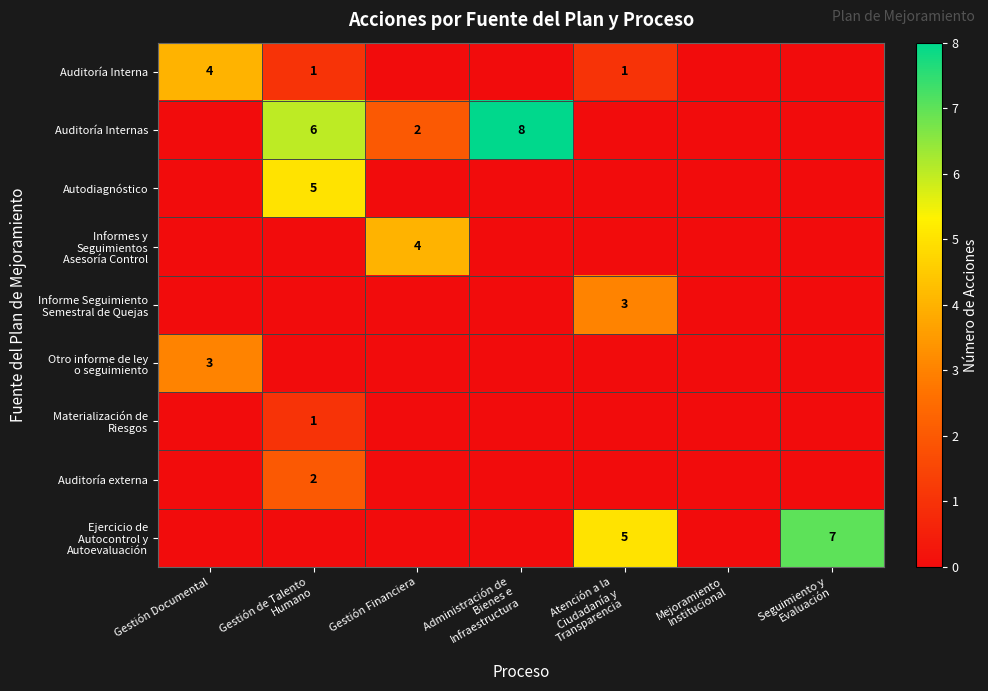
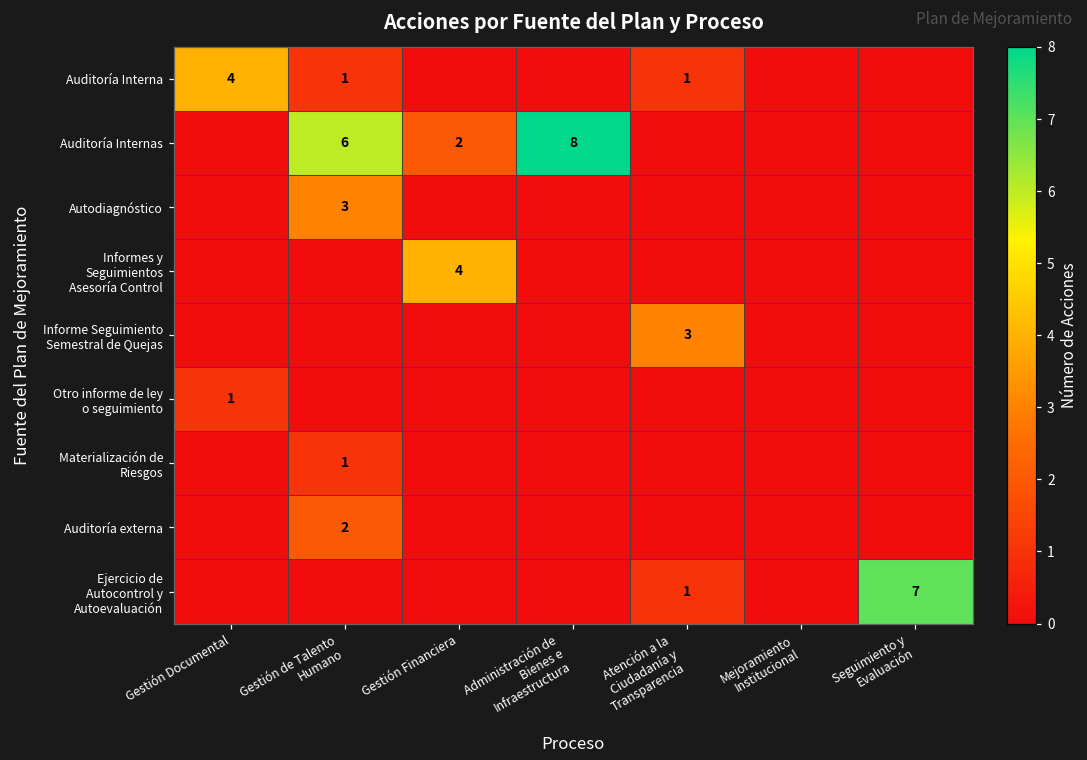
Autodiagnóstico, Gestión de Talento Humano: 5 -> 3
Otro informe de ley o seguimiento, Gestión Documental: 3 -> 1
Ejercicio de Autocontrol y Autoevaluación, Atención a la Ciudadanía y Transparencia: 5 -> 1
